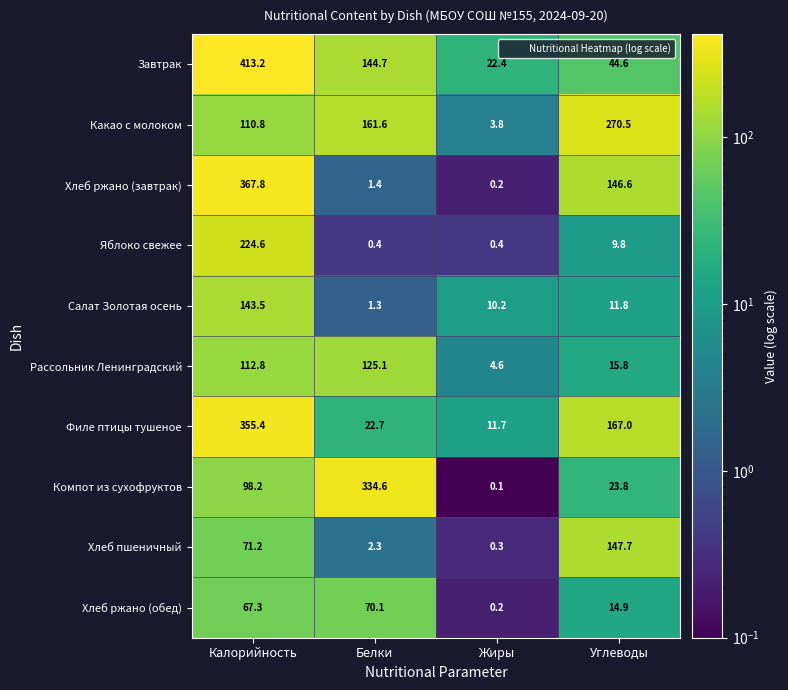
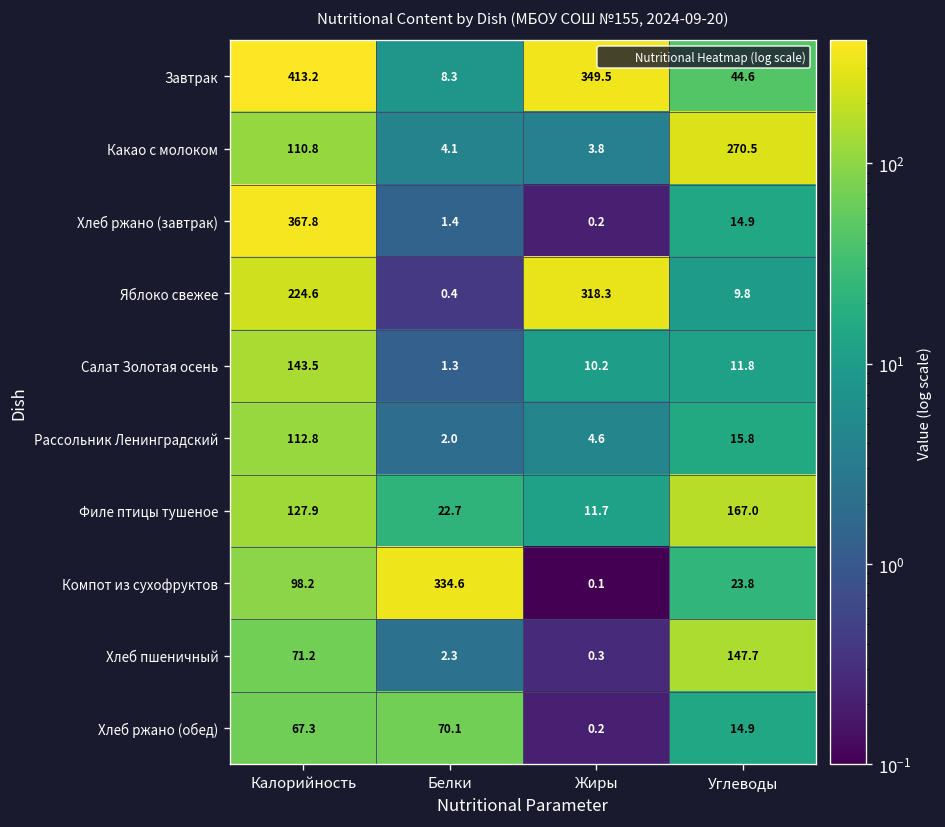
Завтрак, Белки: 144.7 -> 8.3
Завтрак, Жиры: 22.4 -> 349.5
Какао с молоком, Белки: 161.6 -> 4.1
Хлеб ржано (завтрак), Углеводы: 146.6 -> 14.9
Яблоко свежее, Жиры: 0.4 -> 318.3
Рассольник Ленинградский, Белки: 125.1 -> 2.0
Филе птицы тушеное, Калорийность: 355.4 -> 127.9
